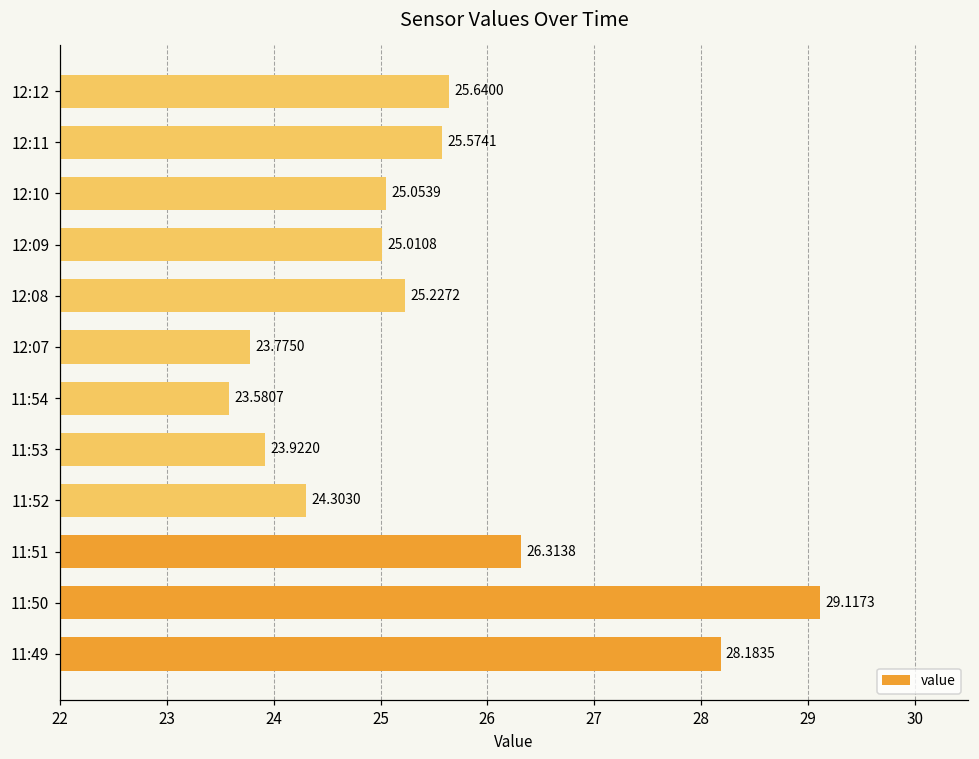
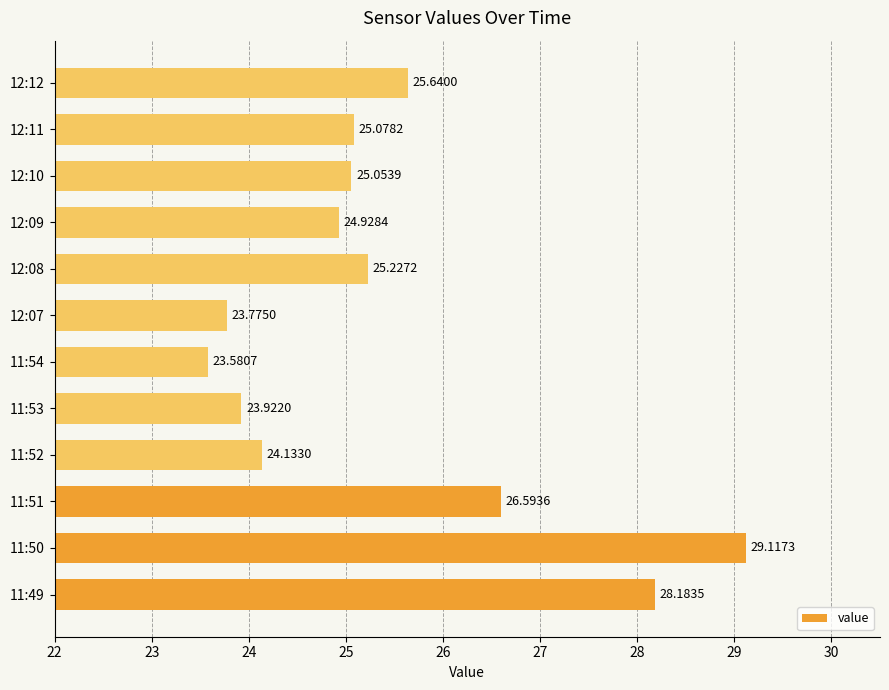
12:11: 25.5741 -> 25.0782
12:09: 25.0108 -> 24.9284
11:52: 24.3030 -> 24.1330
11:51: 26.3138 -> 26.5936
